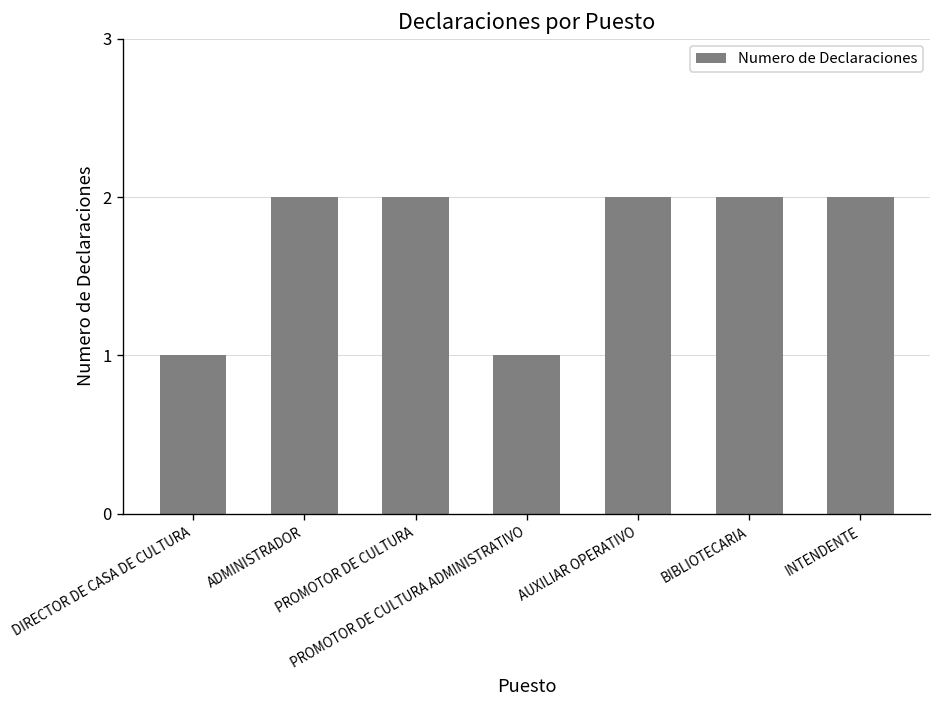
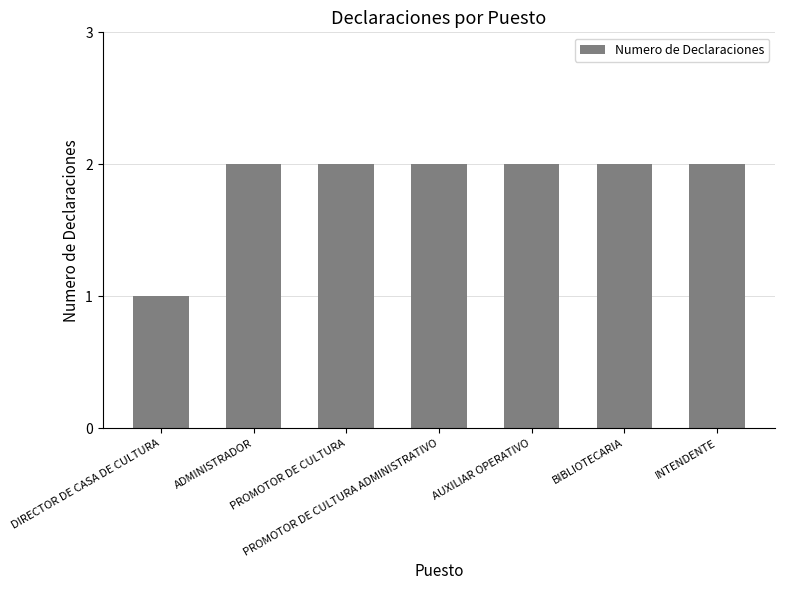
PROMOTOR DE CULTURA ADMINISTRATIVO: 1 -> 2
